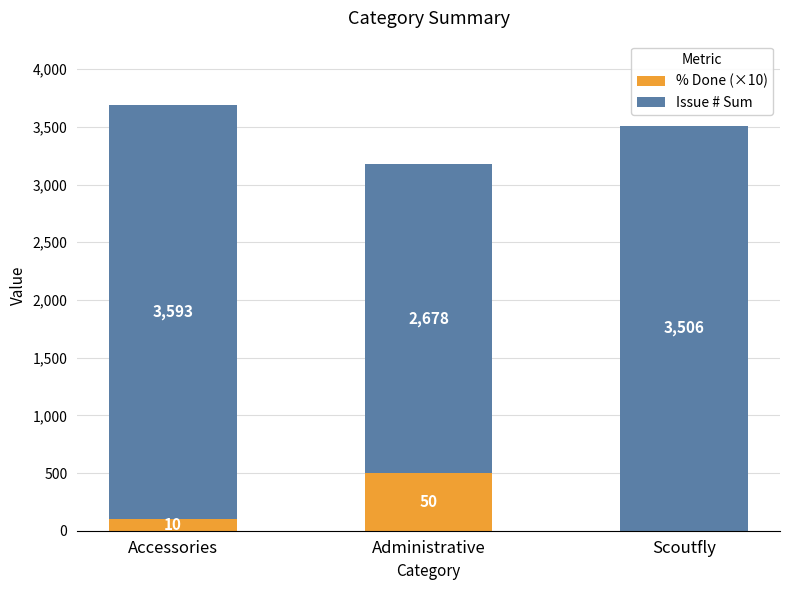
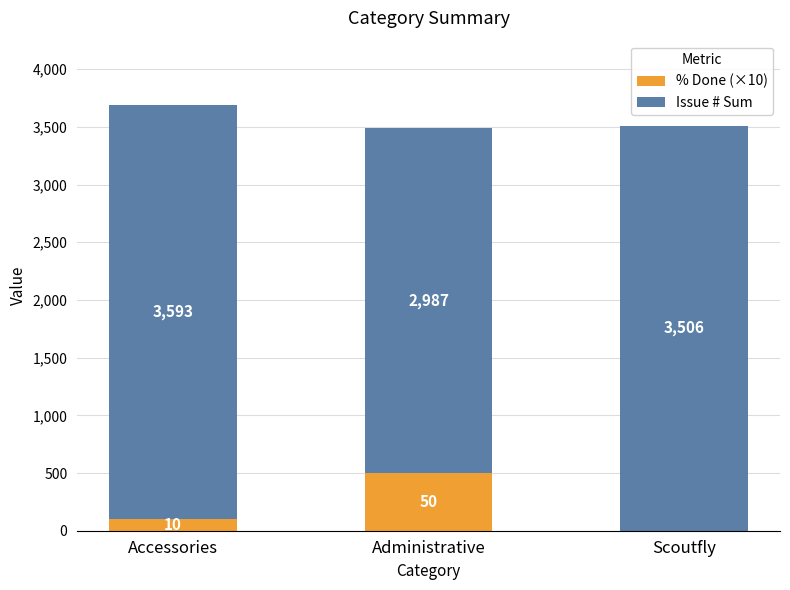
Issue # Sum, Administrative: 2,678 -> 2,987
